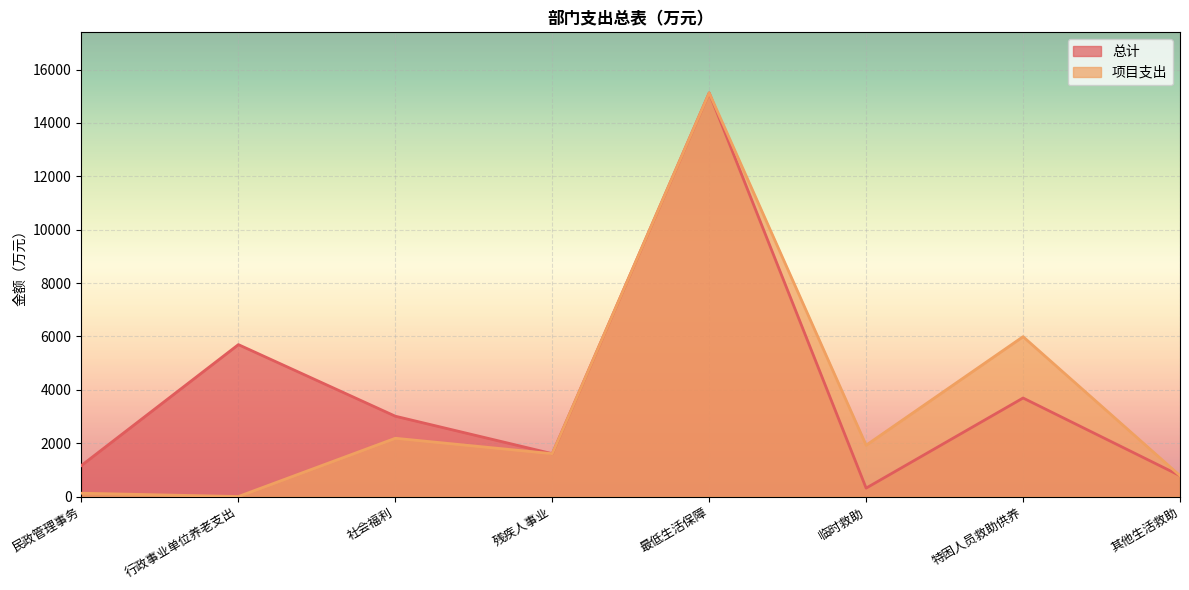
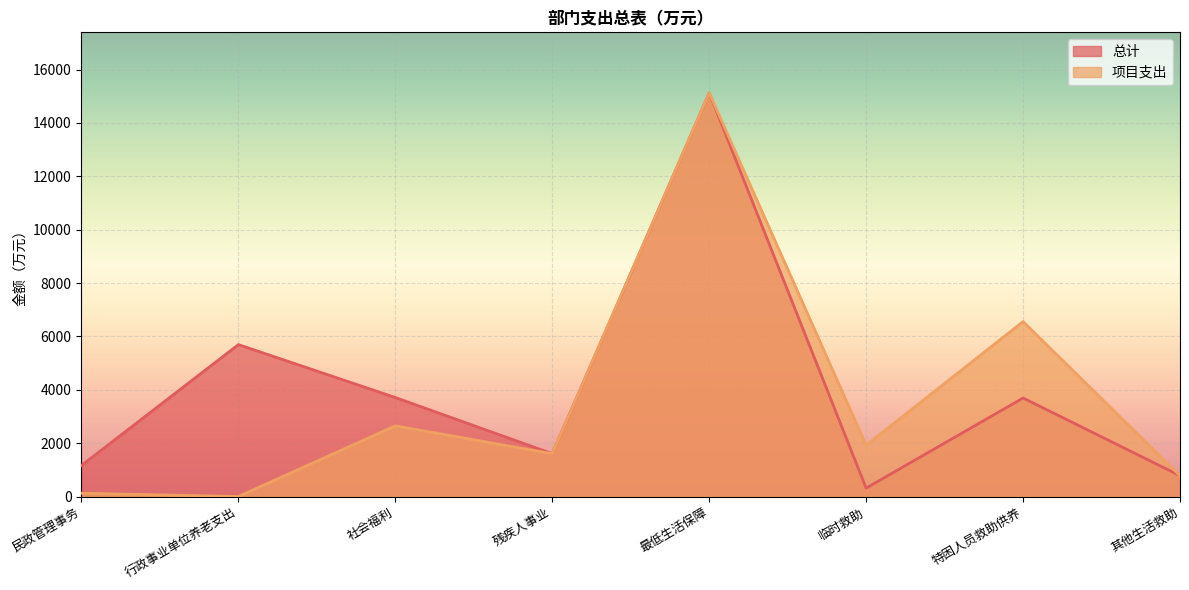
总计, 社会福利: 3000 -> 3700
项目支出, 社会福利: 2200 -> 2600
项目支出, 特困人员救助供养: 6000 -> 6600
